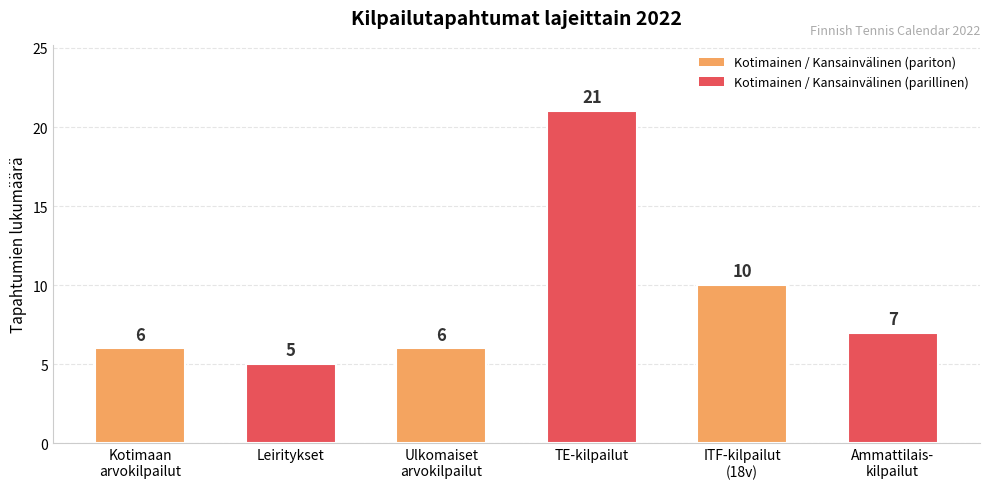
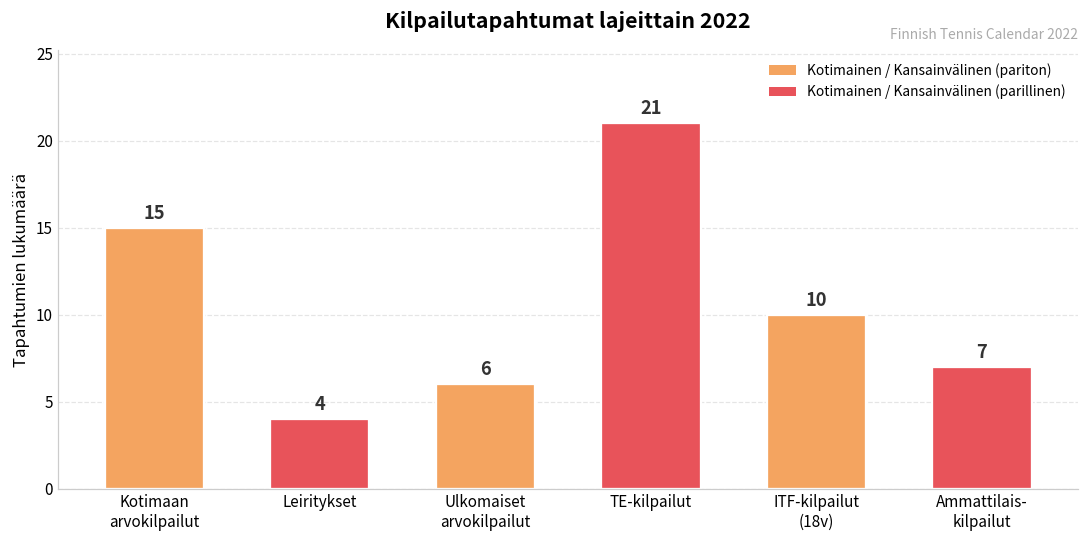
Kotimaan arvokilpailut: 6 -> 15
Leiritykset: 5 -> 4
